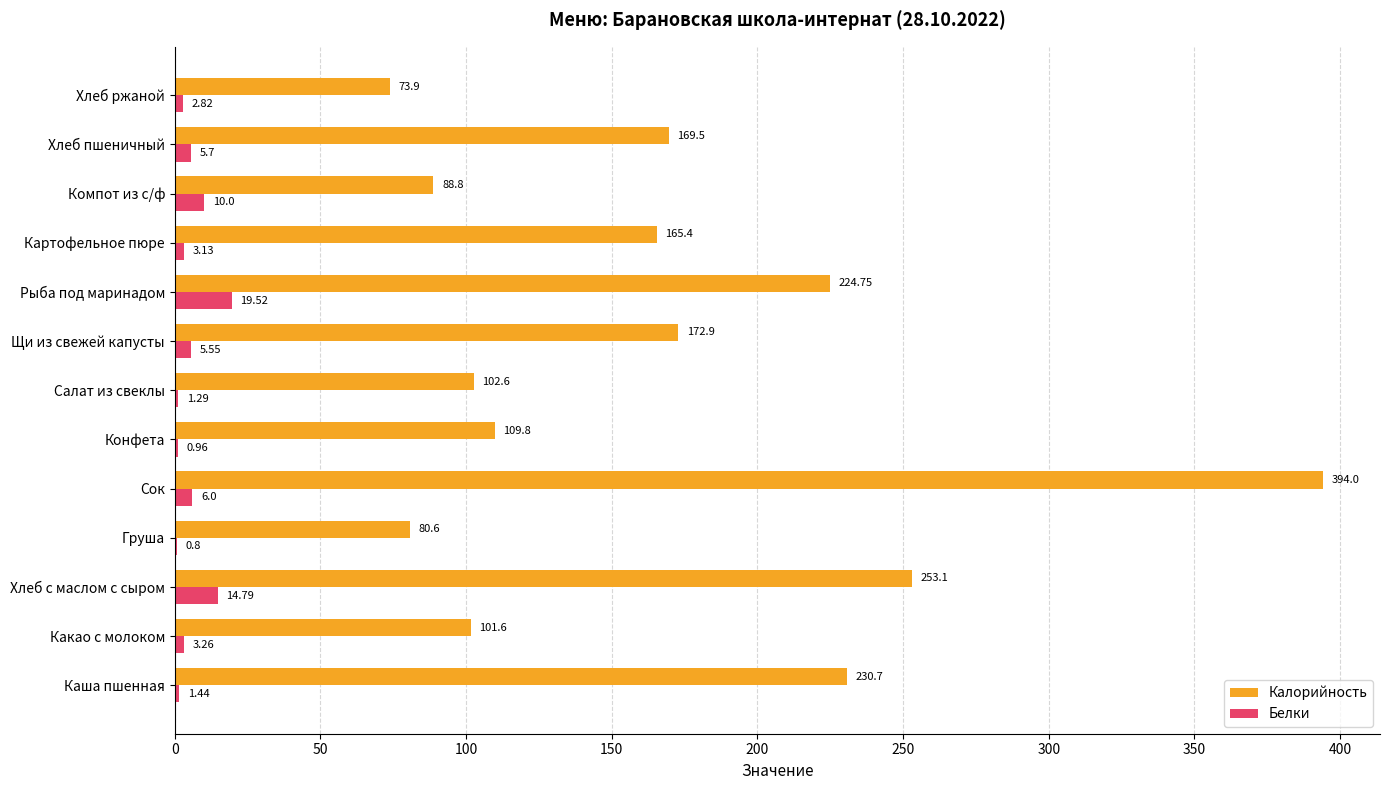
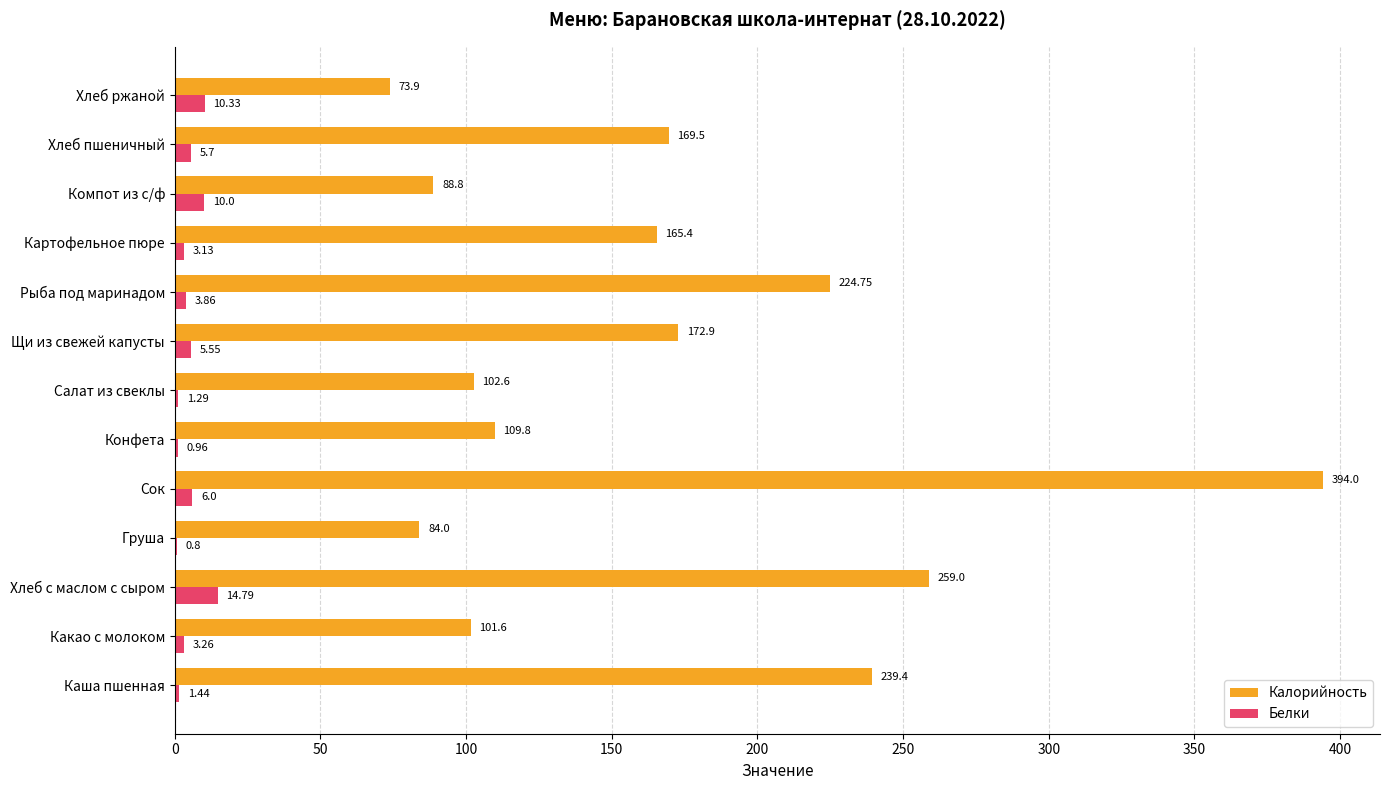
Белки, Хлеб ржаной: 2.82 -> 10.33
Белки, Рыба под маринадом: 19.52 -> 3.86
Калорийность, Груша: 80.6 -> 84.0
Калорийность, Хлеб с маслом с сыром: 253.1 -> 259.0
Калорийность, Каша пшенная: 230.7 -> 239.4
